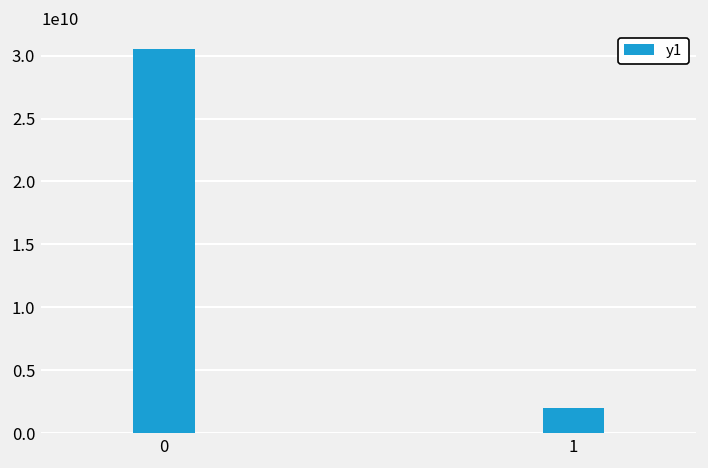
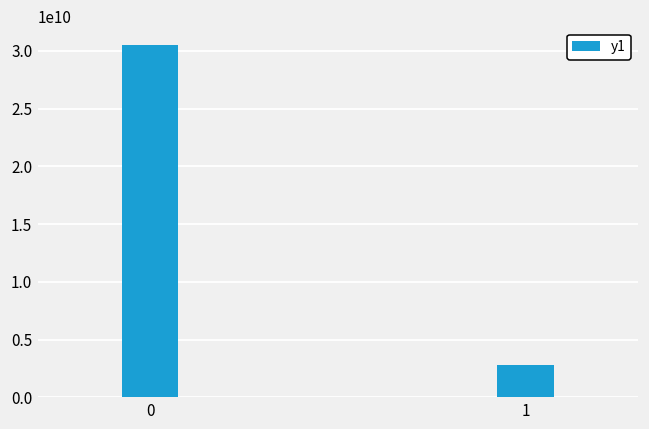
1: 2000000000 -> 2800000000
